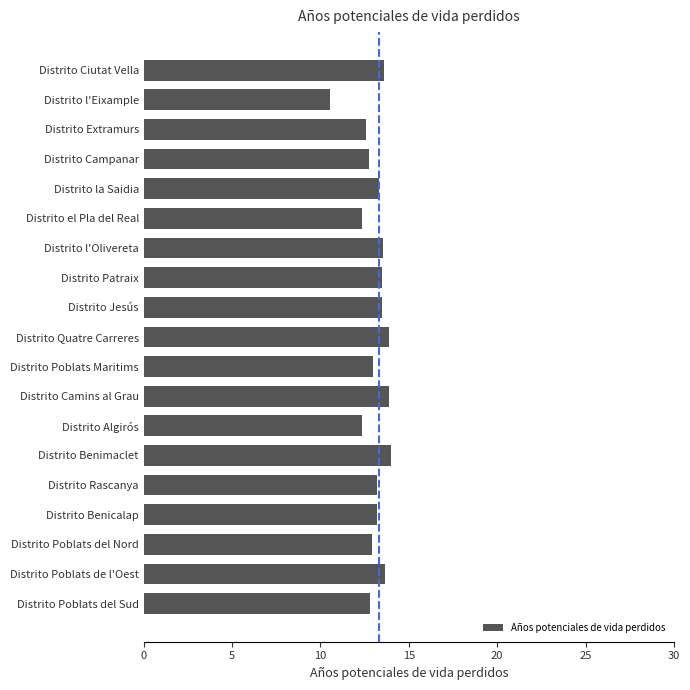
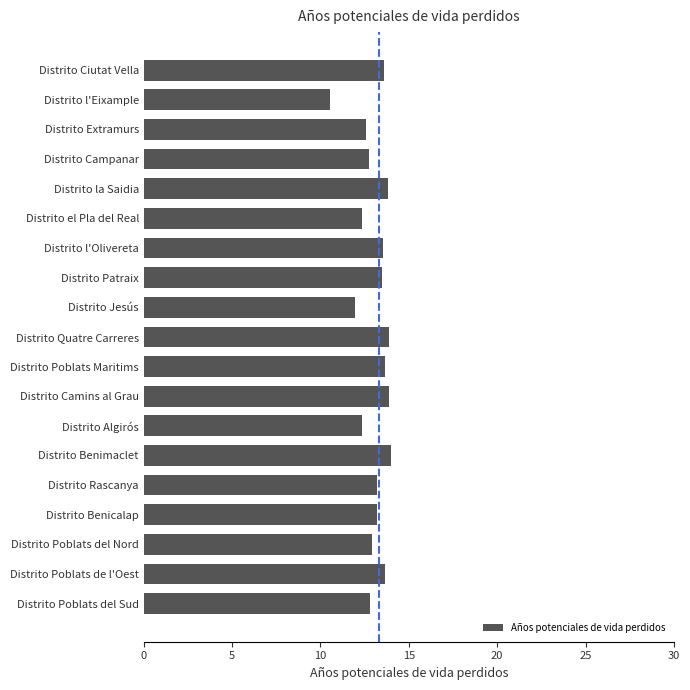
Distrito la Saidia: 13.3 -> 13.8
Distrito Jesús: 13.5 -> 11.9
Distrito Poblats Maritims: 13.0 -> 13.7
